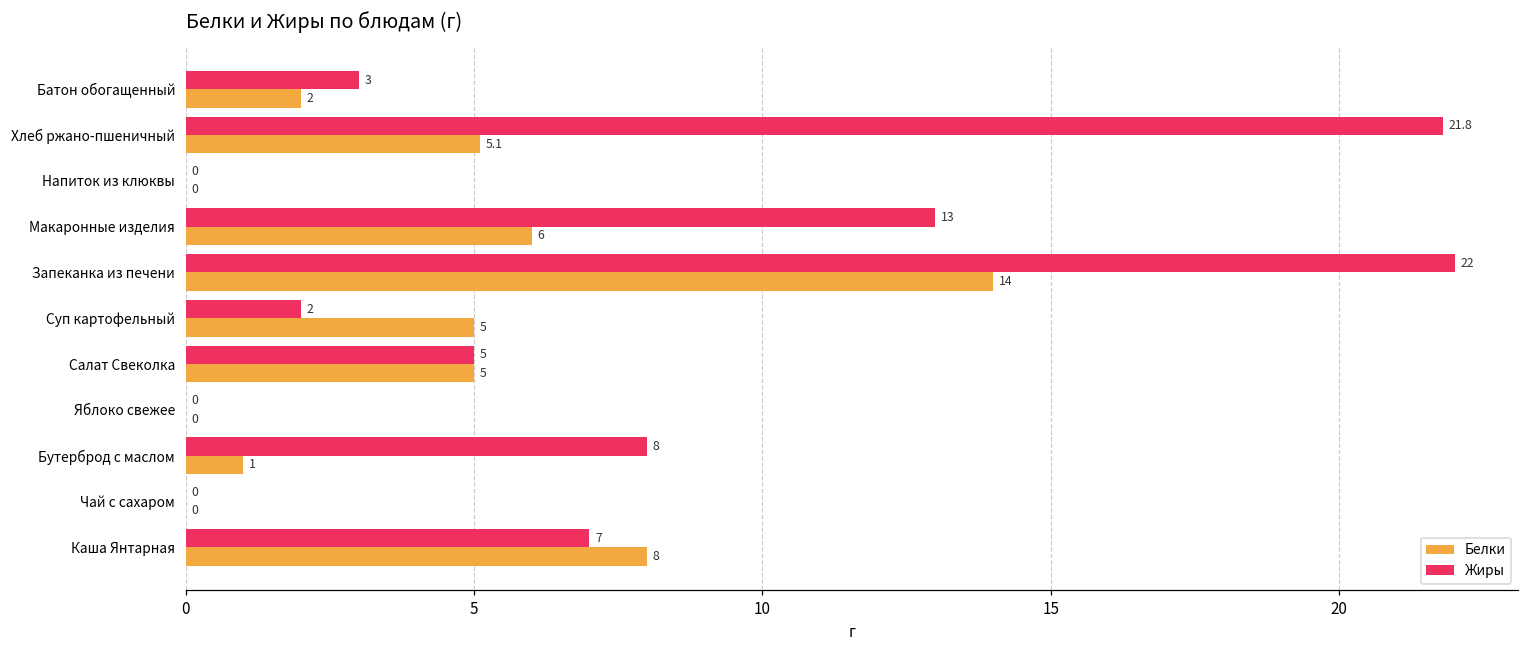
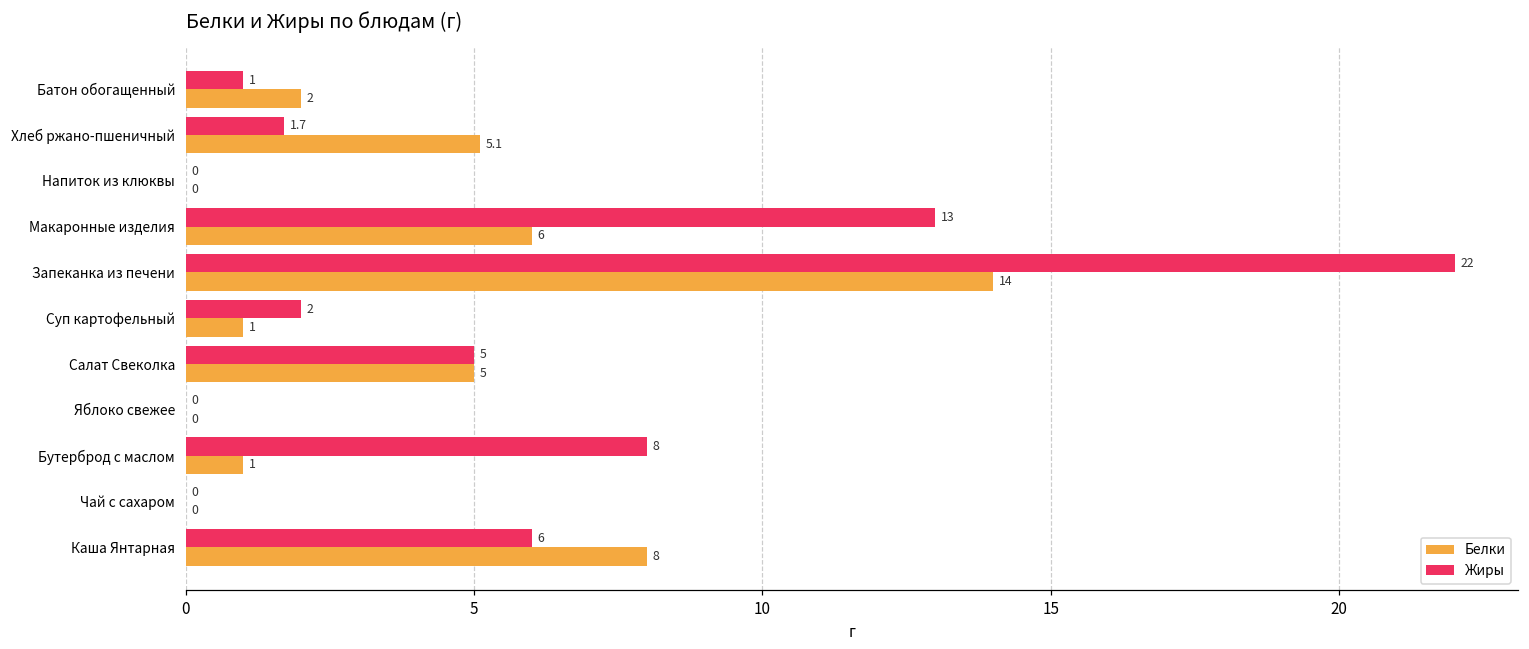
Жиры, Батон обогащенный: 3 -> 1
Жиры, Хлеб ржано-пшеничный: 21.8 -> 1.7
Белки, Суп картофельный: 5 -> 1
Жиры, Каша Янтарная: 7 -> 6
